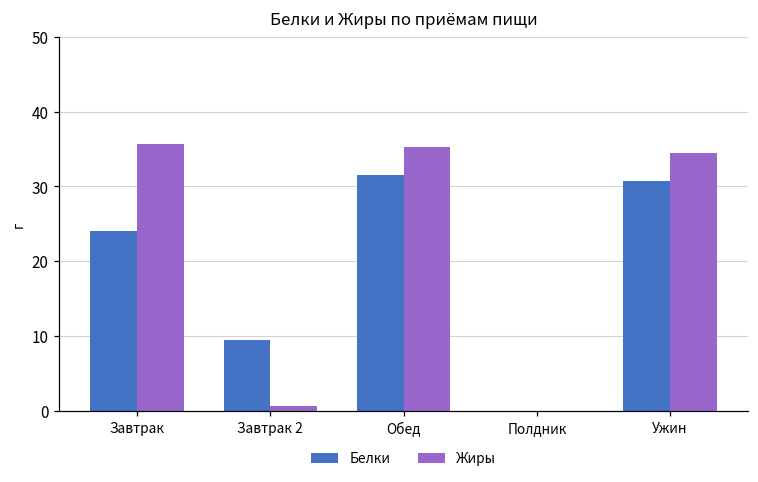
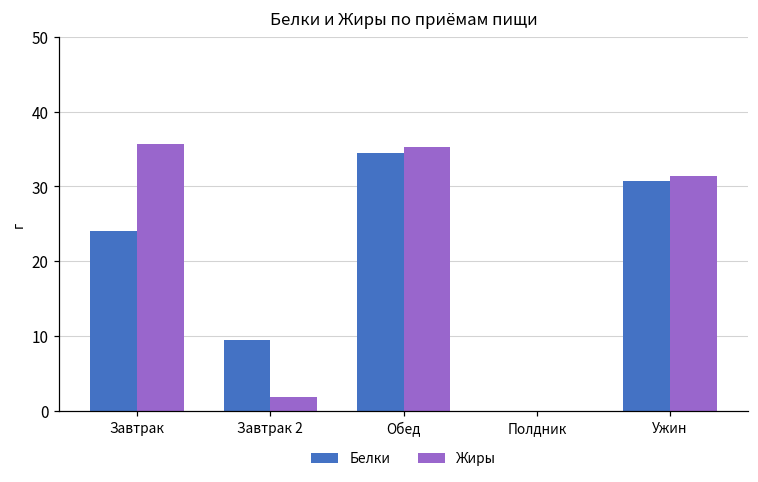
Жиры, Завтрак 2: 1 -> 2
Белки, Обед: 32 -> 34
Жиры, Ужин: 34 -> 31
